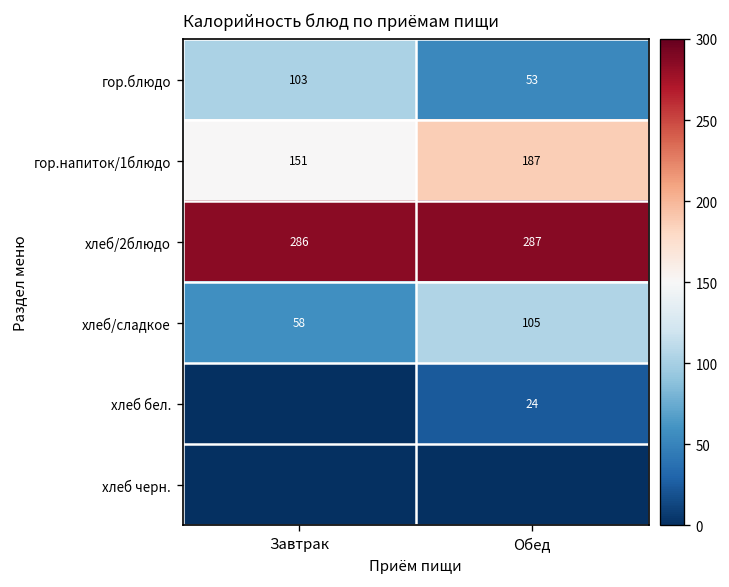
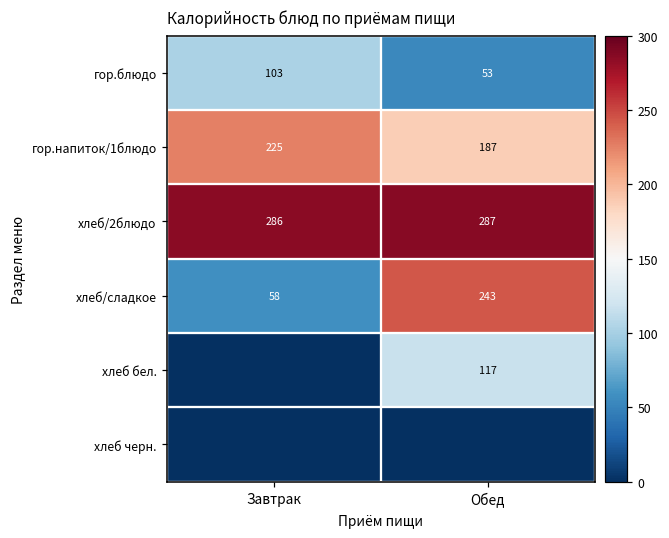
гор.напиток/1блюдо, Завтрак: 151 -> 225
хлеб/сладкое, Обед: 105 -> 243
хлеб бел., Обед: 24 -> 117
